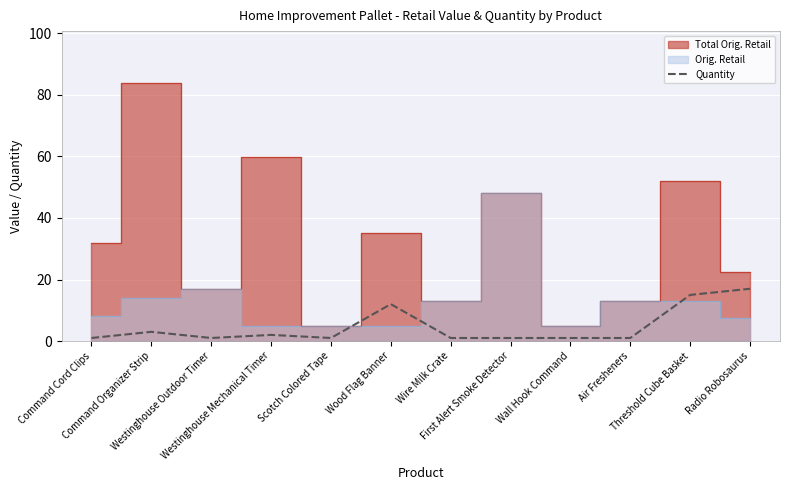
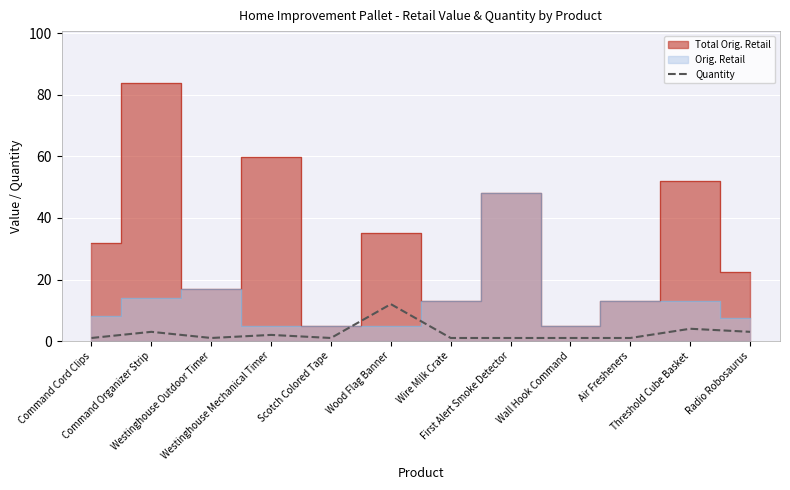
Quantity, Threshold Cube Basket: 15 -> 4
Quantity, Radio Robosaurus: 17 -> 3
